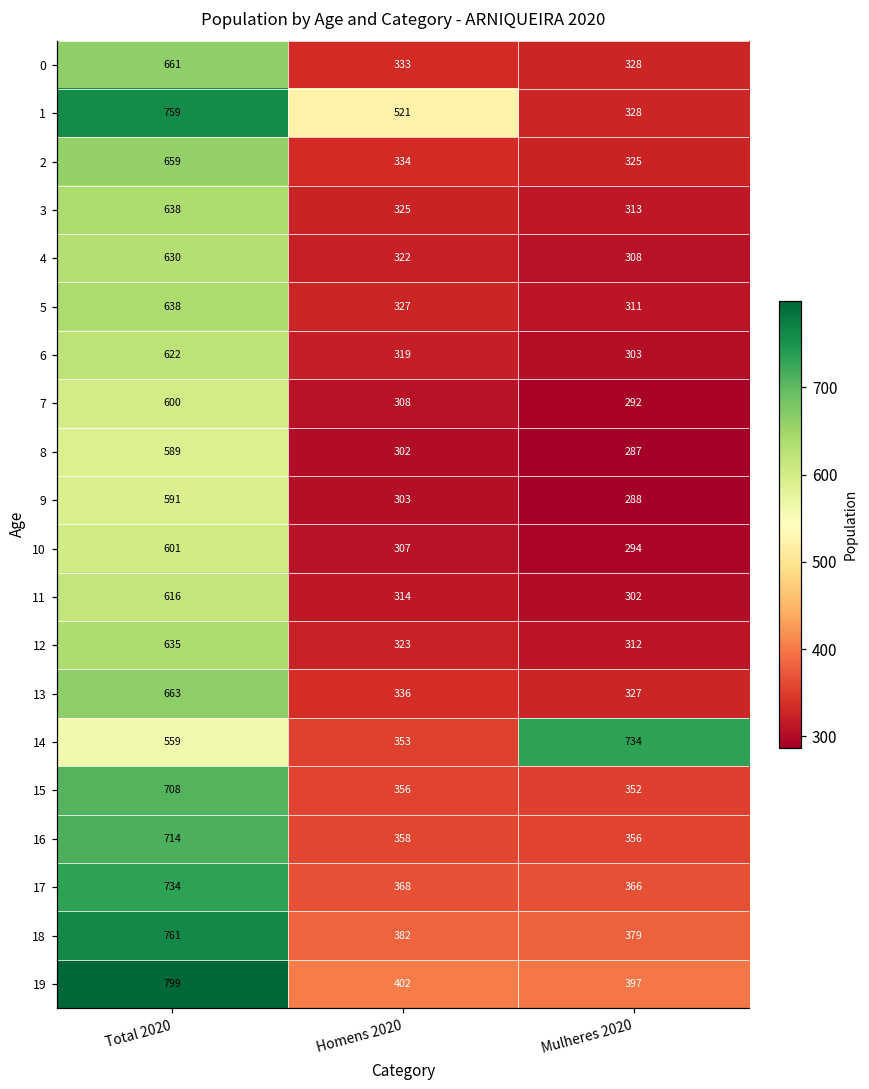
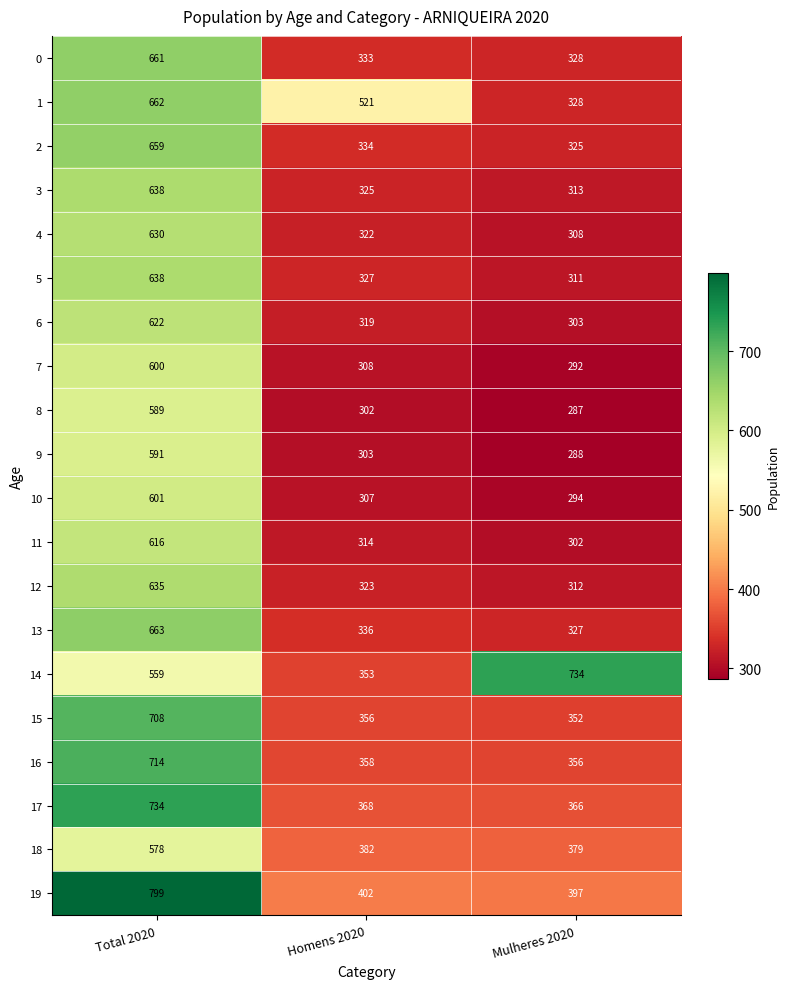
1, Total 2020: 759 -> 662
18, Total 2020: 761 -> 578
